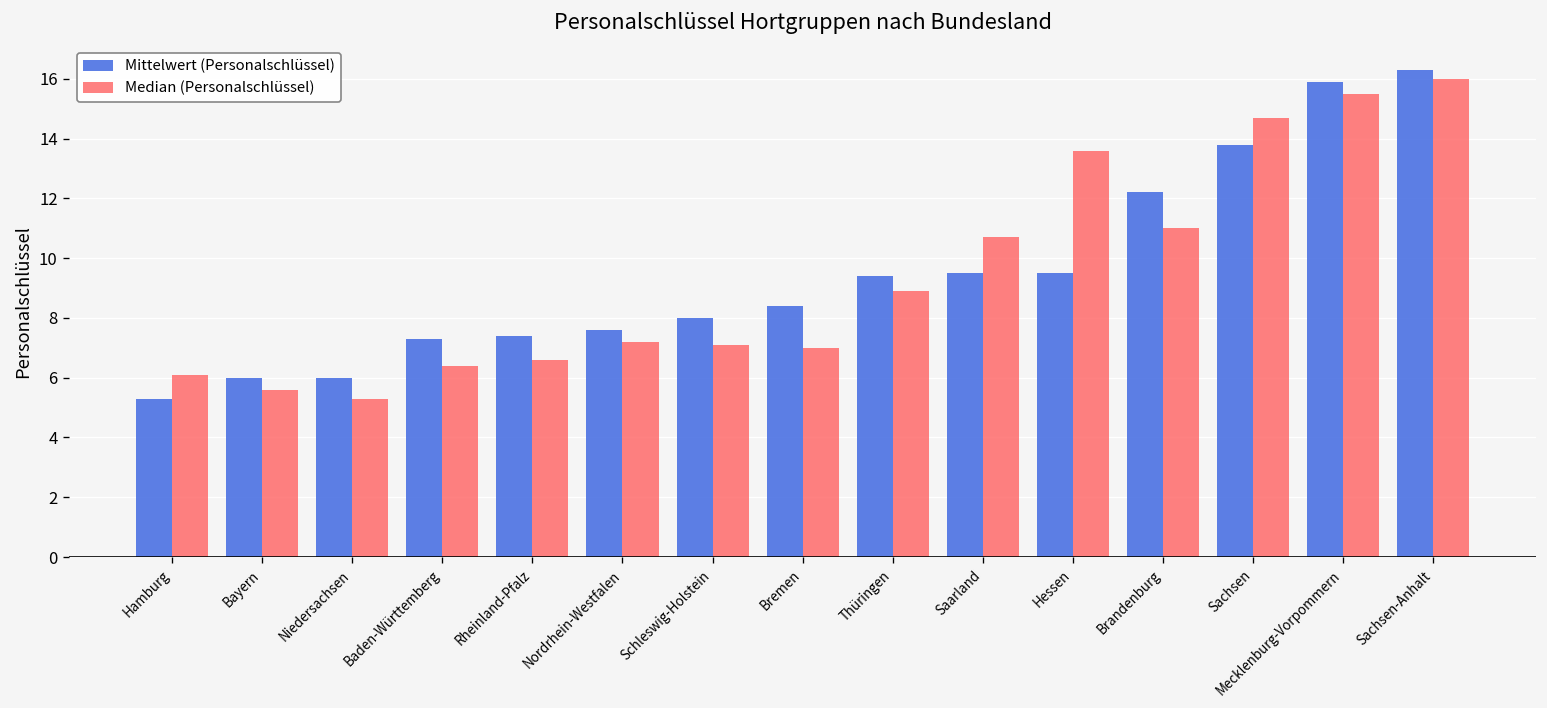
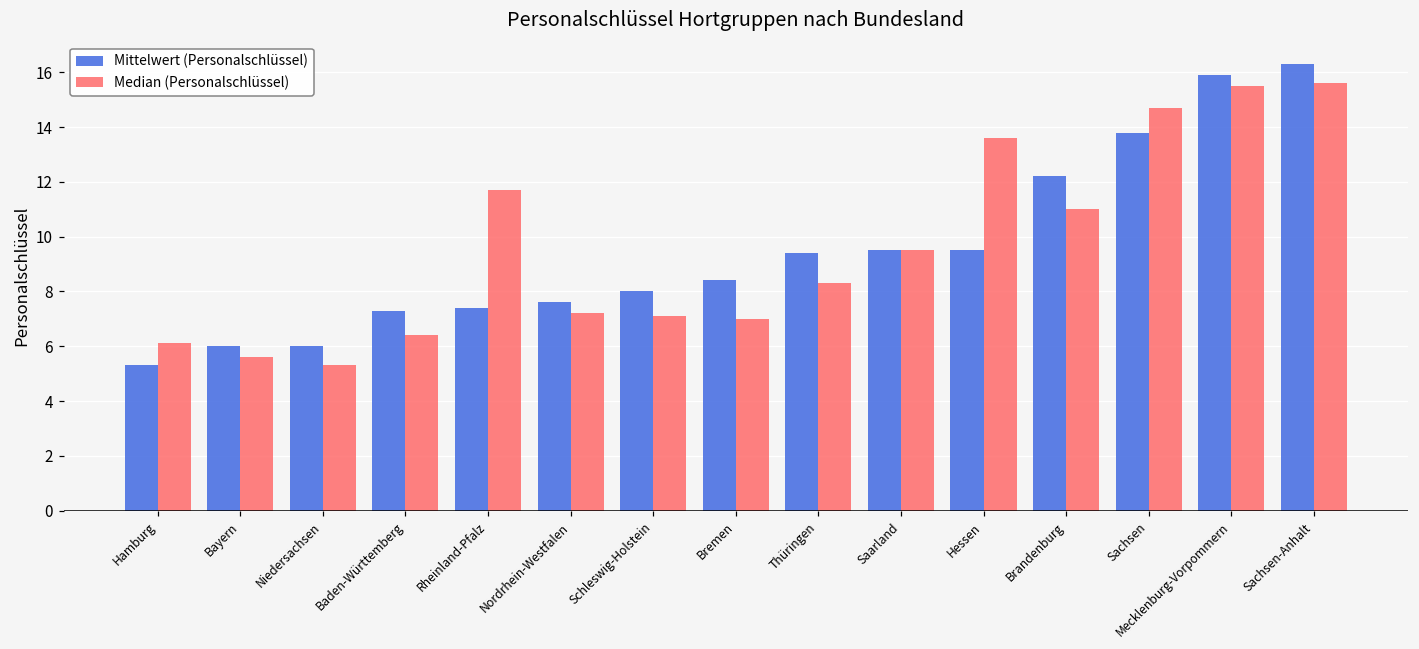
Median (Personalschlüssel), Rheinland-Pfalz: 6.6 -> 11.7
Median (Personalschlüssel), Thüringen: 8.9 -> 8.3
Median (Personalschlüssel), Saarland: 10.7 -> 9.5
Median (Personalschlüssel), Sachsen-Anhalt: 16.0 -> 15.6
